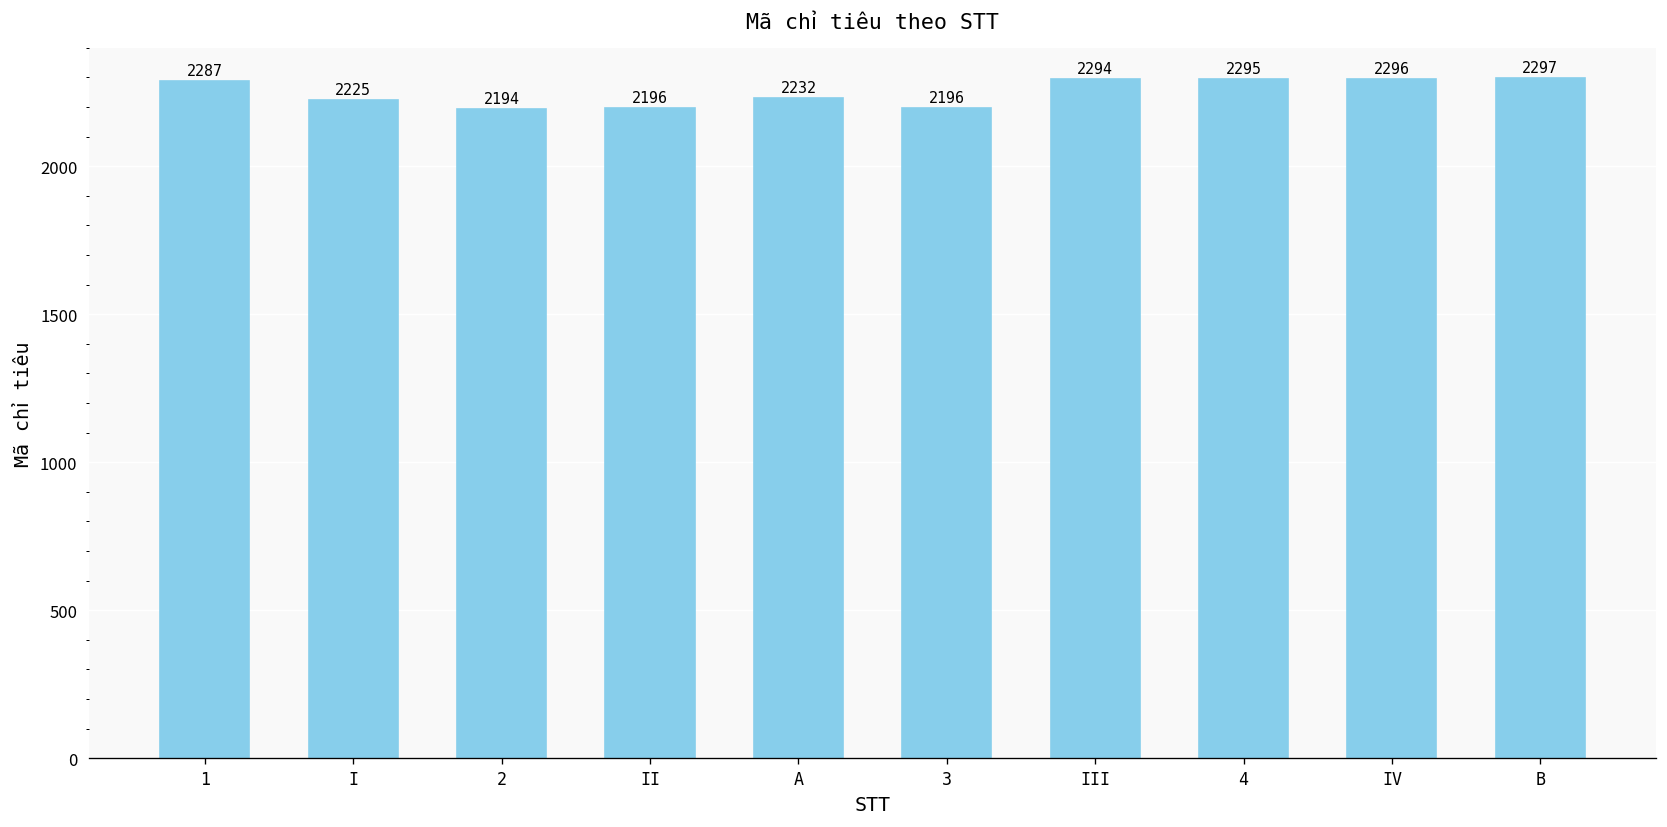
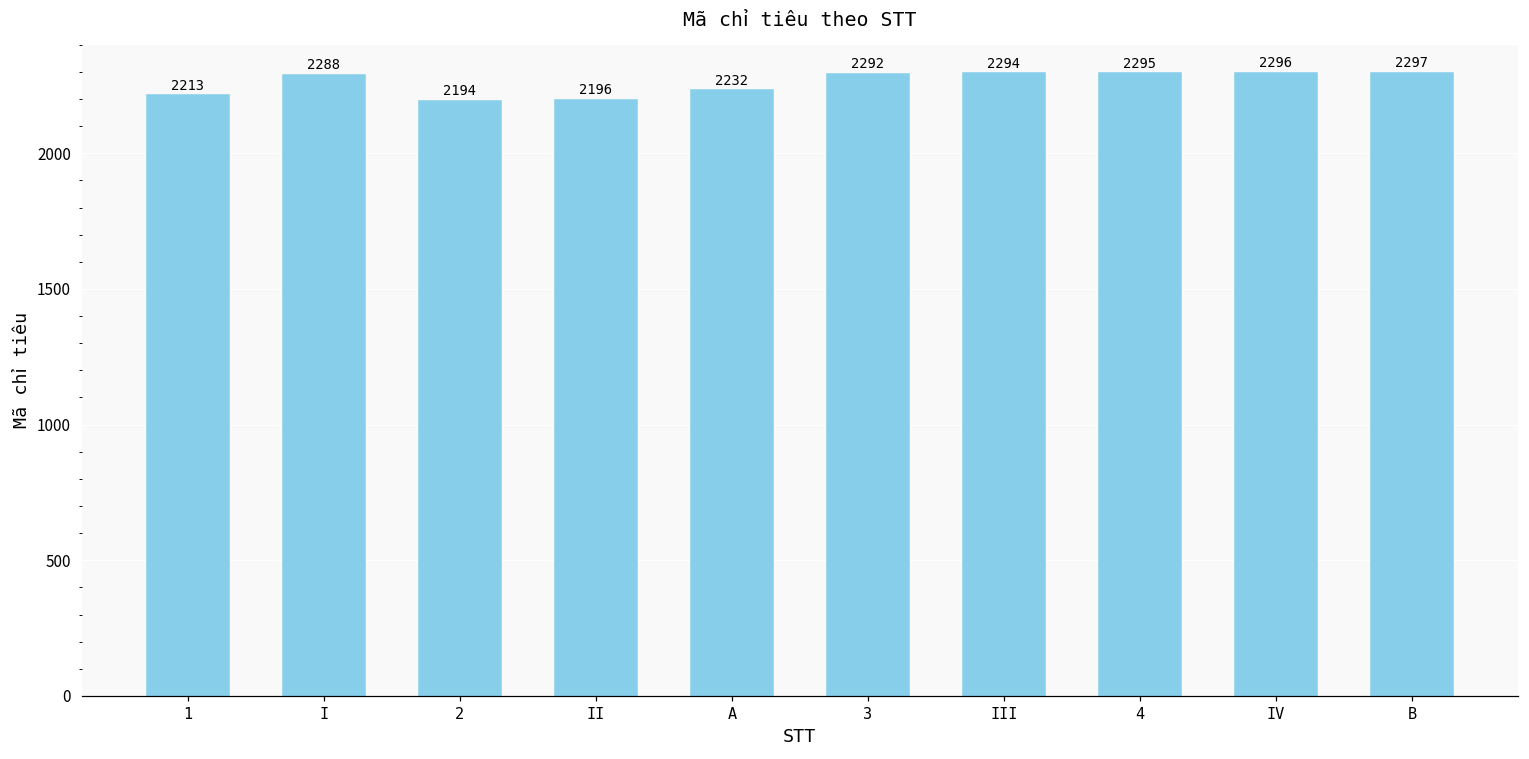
1: 2287 -> 2213
I: 2225 -> 2288
3: 2196 -> 2292
